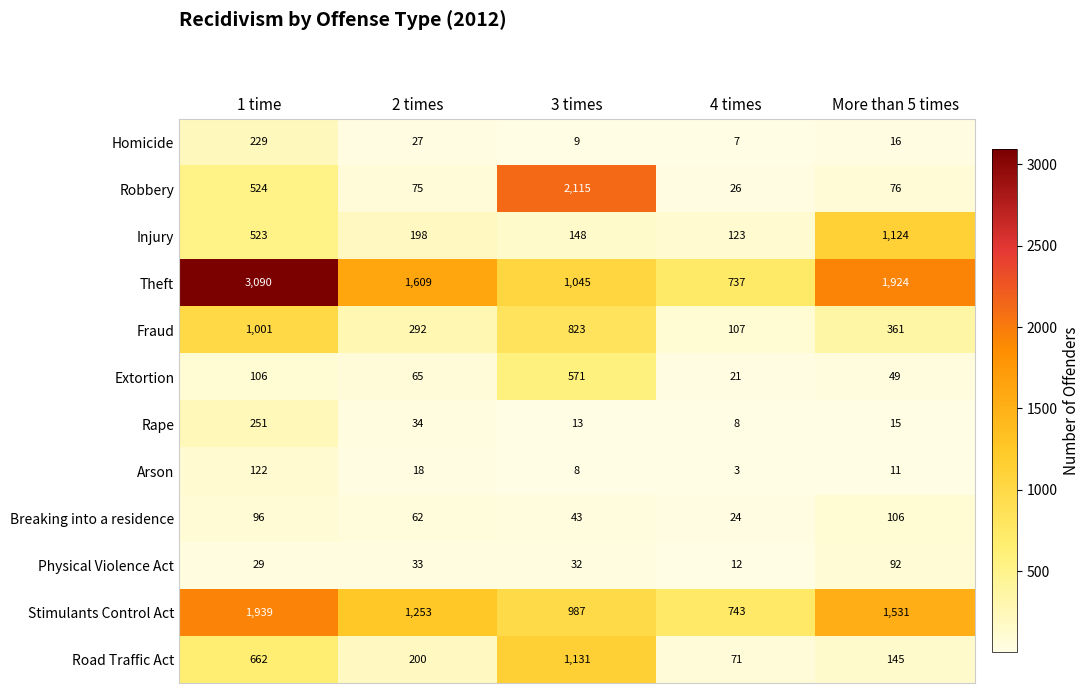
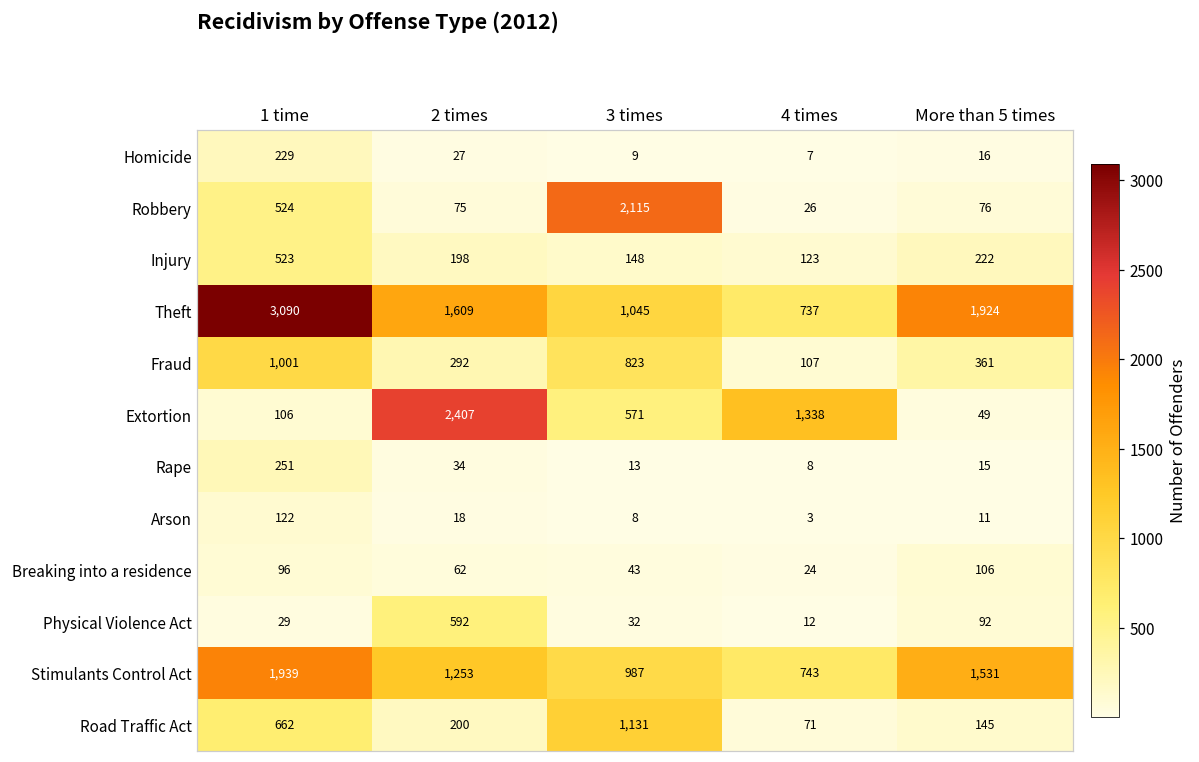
Injury, More than 5 times: 1,124 -> 222
Extortion, 2 times: 65 -> 2,407
Extortion, 4 times: 21 -> 1,338
Physical Violence Act, 2 times: 33 -> 592
